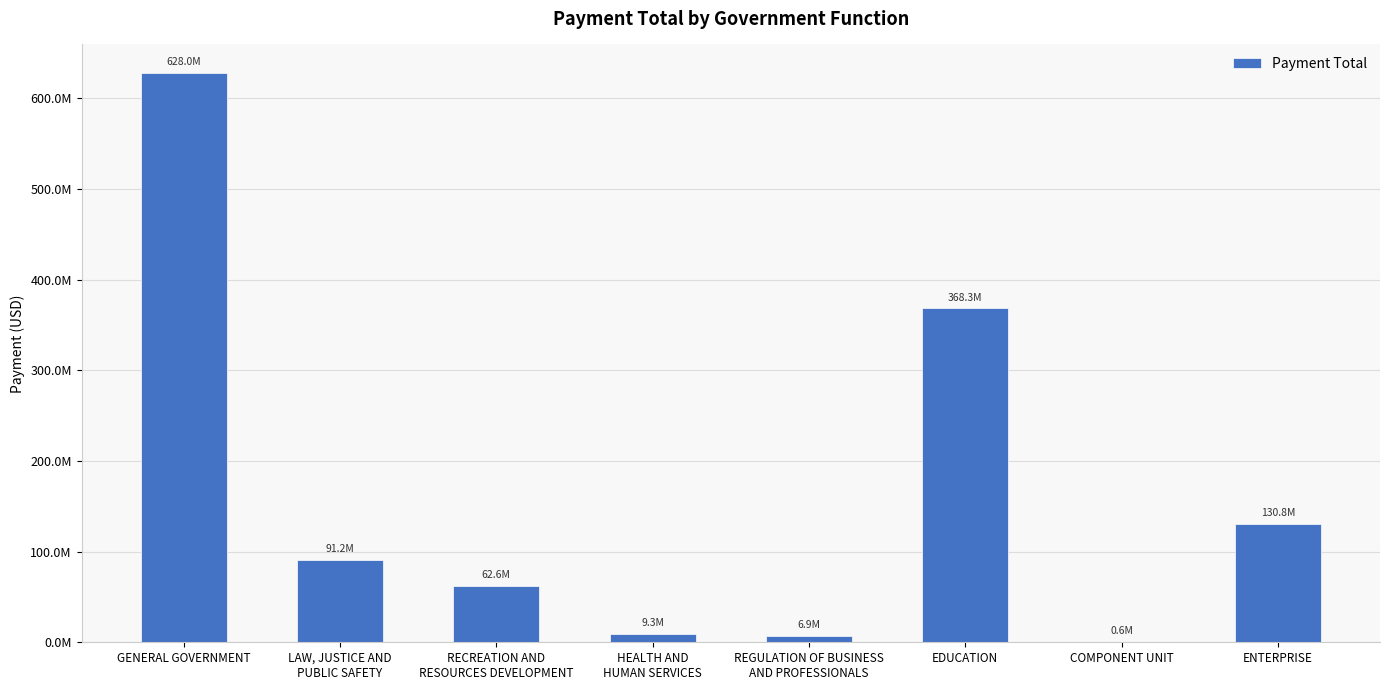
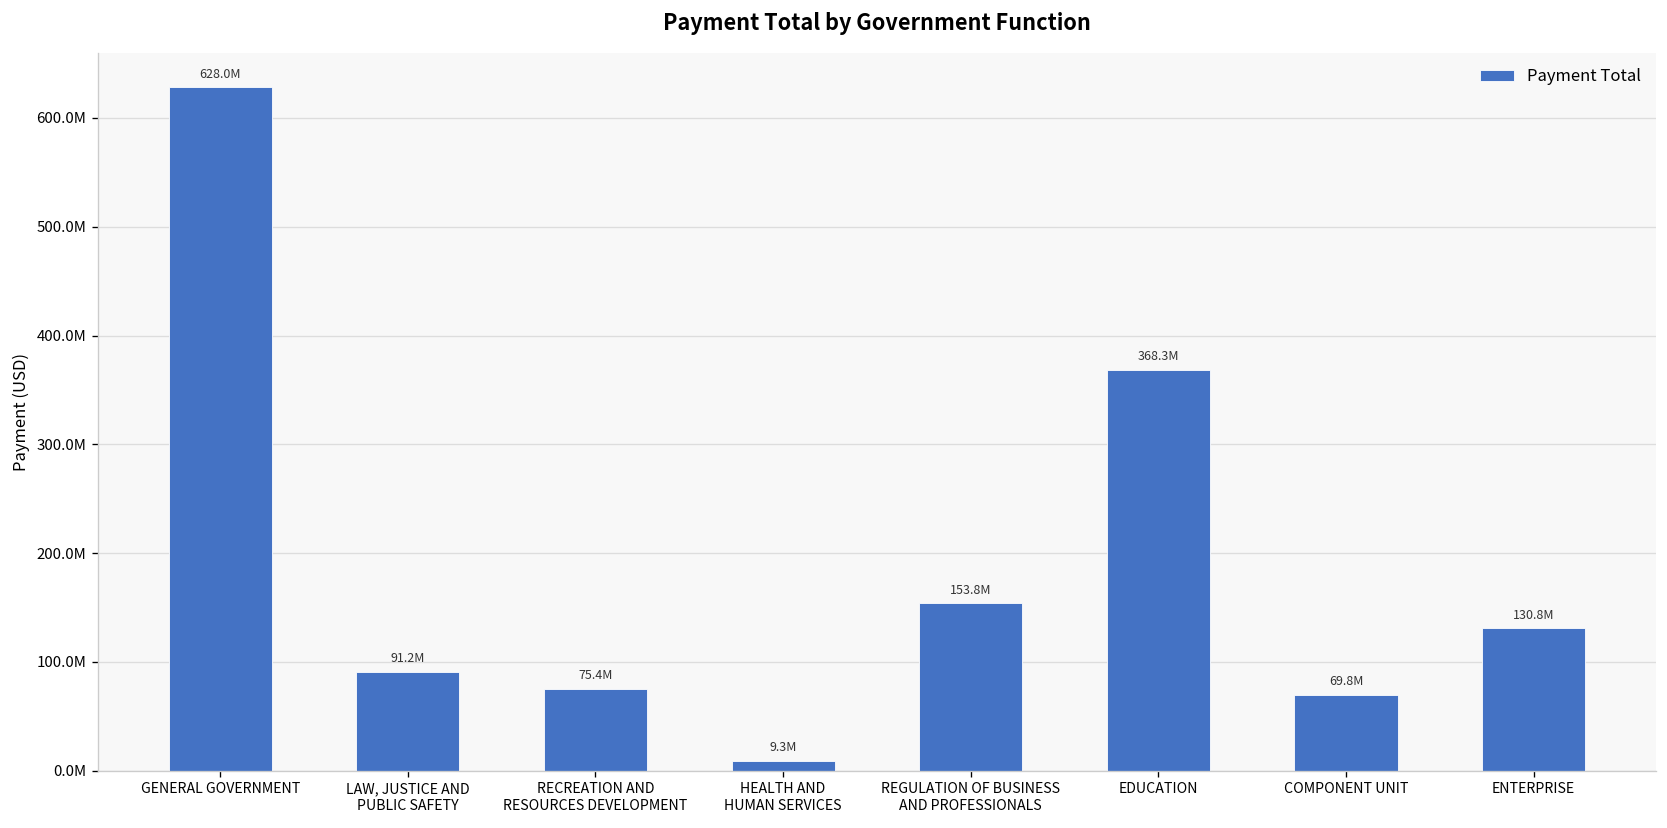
RECREATION AND RESOURCES DEVELOPMENT: 62.6M -> 75.4M
REGULATION OF BUSINESS AND PROFESSIONALS: 6.9M -> 153.8M
COMPONENT UNIT: 0.6M -> 69.8M
